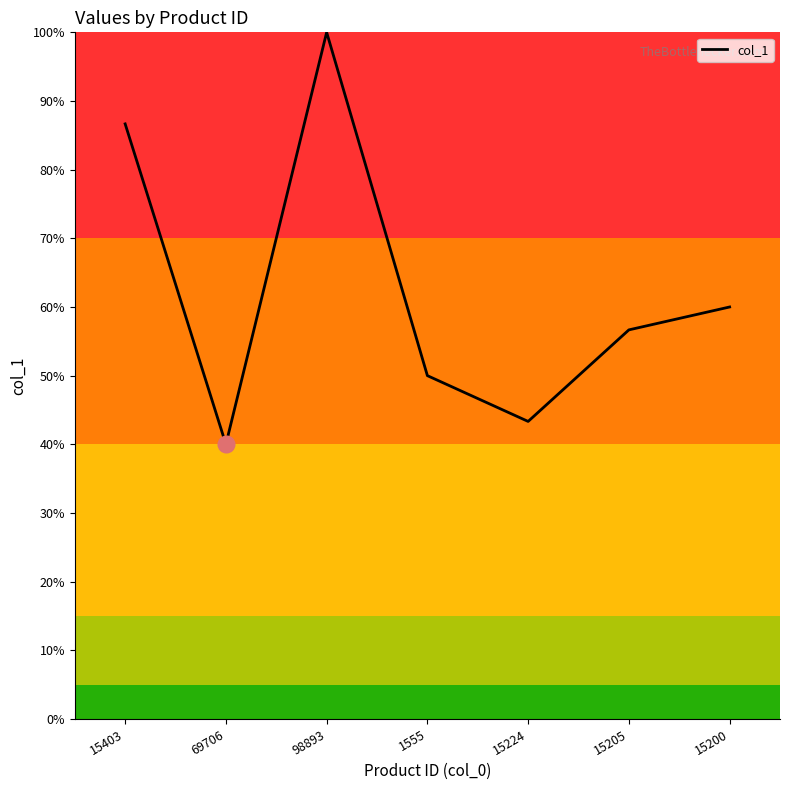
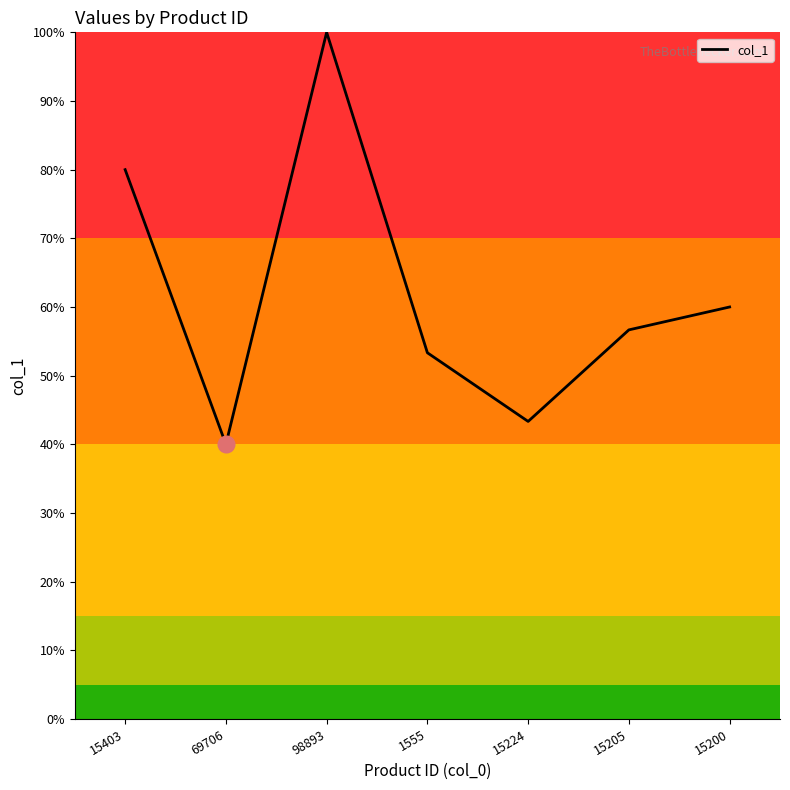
col_1, 15403: 87% -> 80%
col_1, 1555: 50% -> 53%
